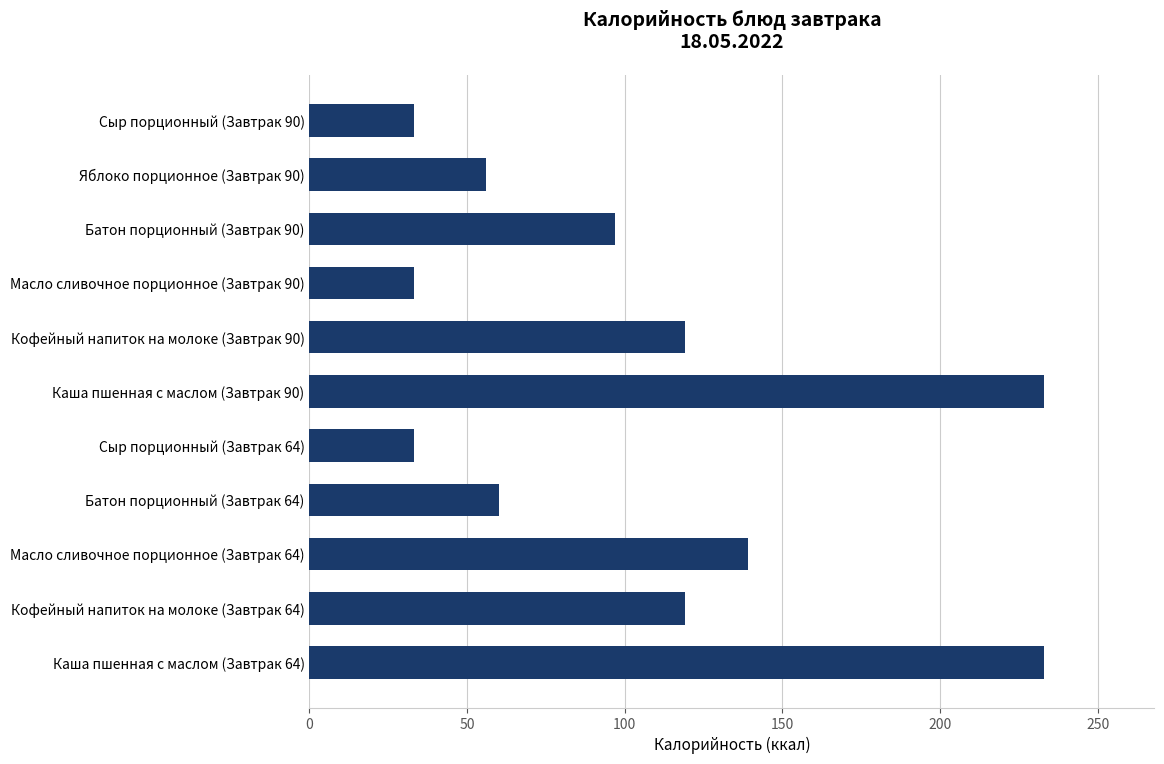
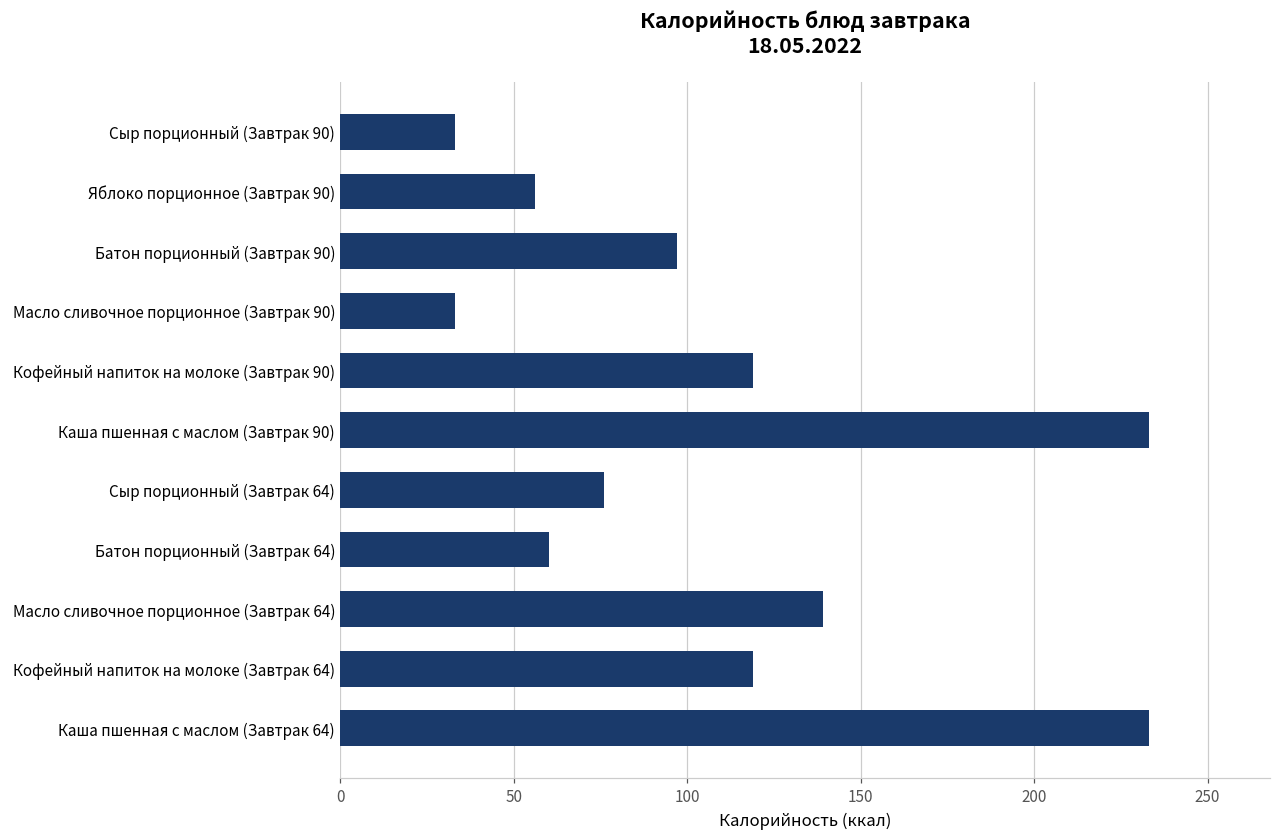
Сыр порционный (Завтрак 64): 33 -> 76
